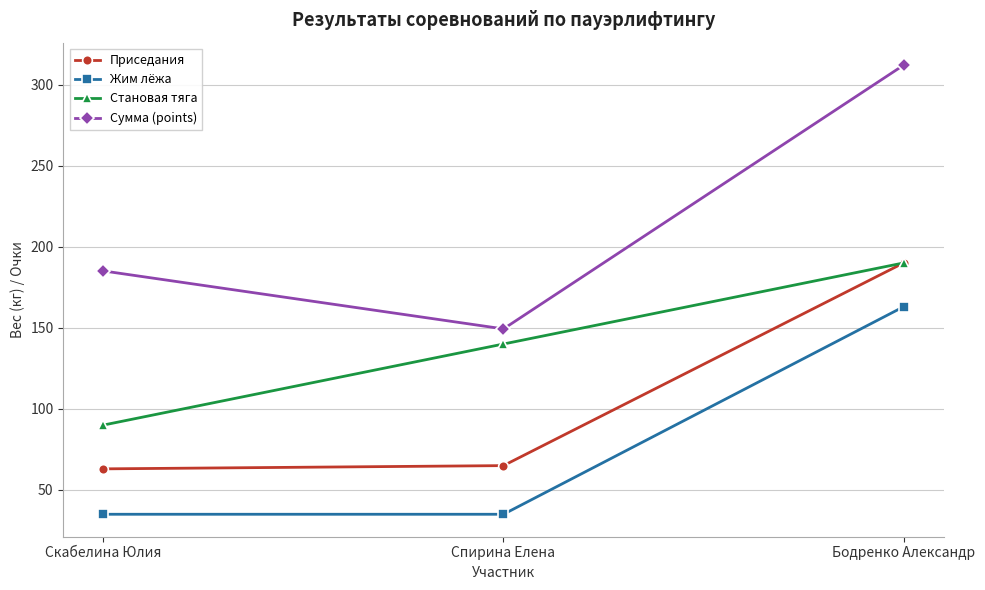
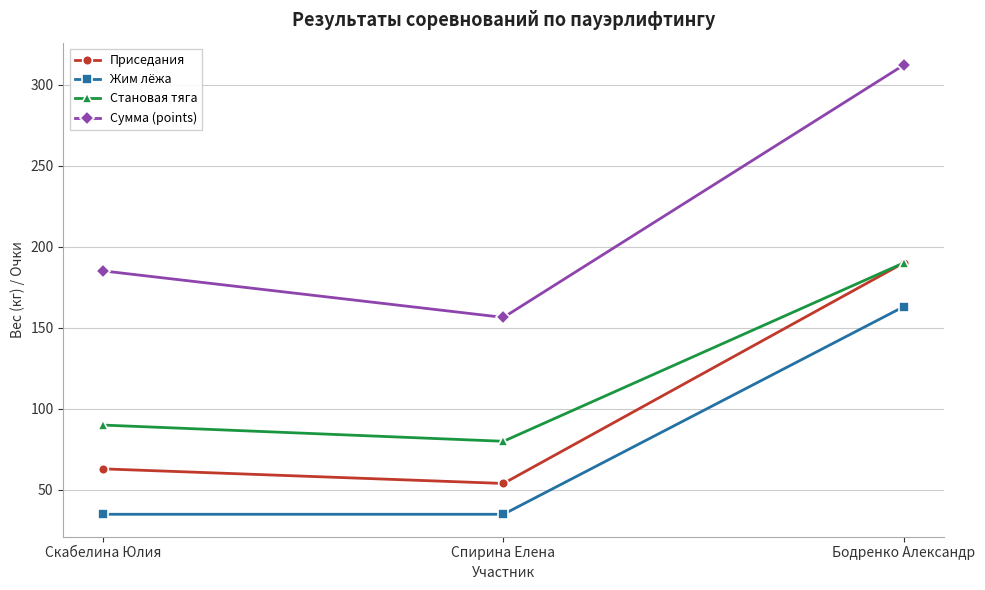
Приседания, Спирина Елена: 65 -> 54
Становая тяга, Спирина Елена: 140 -> 80
Сумма (points), Спирина Елена: 149 -> 156
